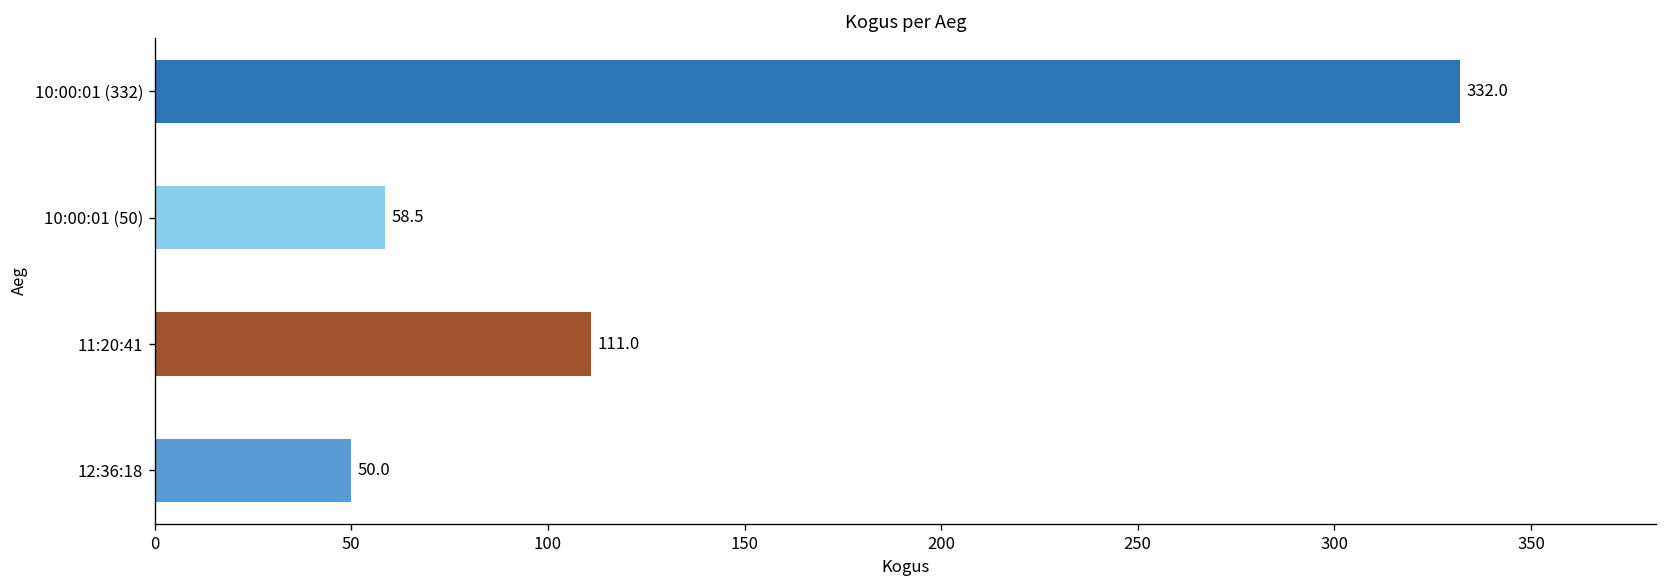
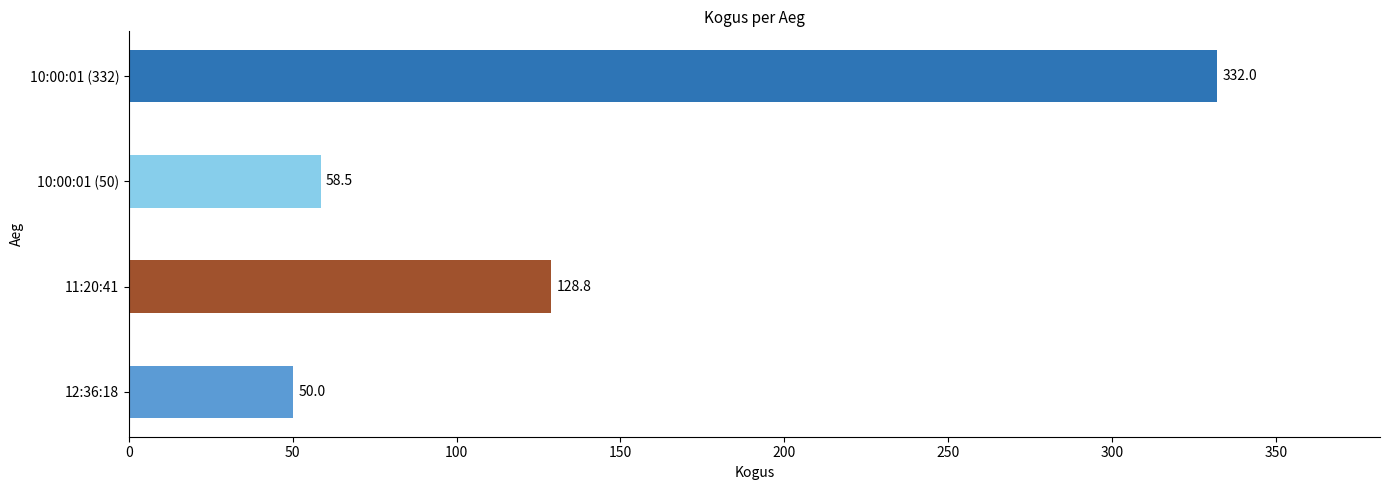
11:20:41: 111.0 -> 128.8
